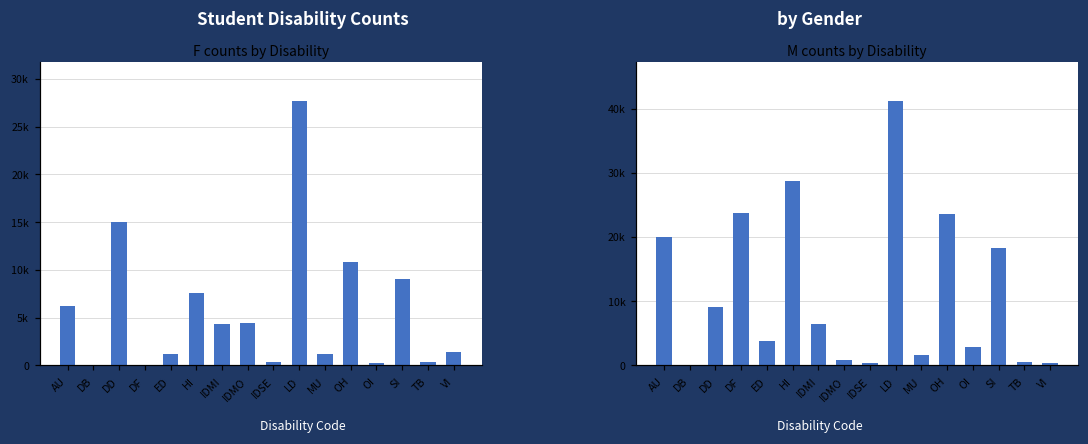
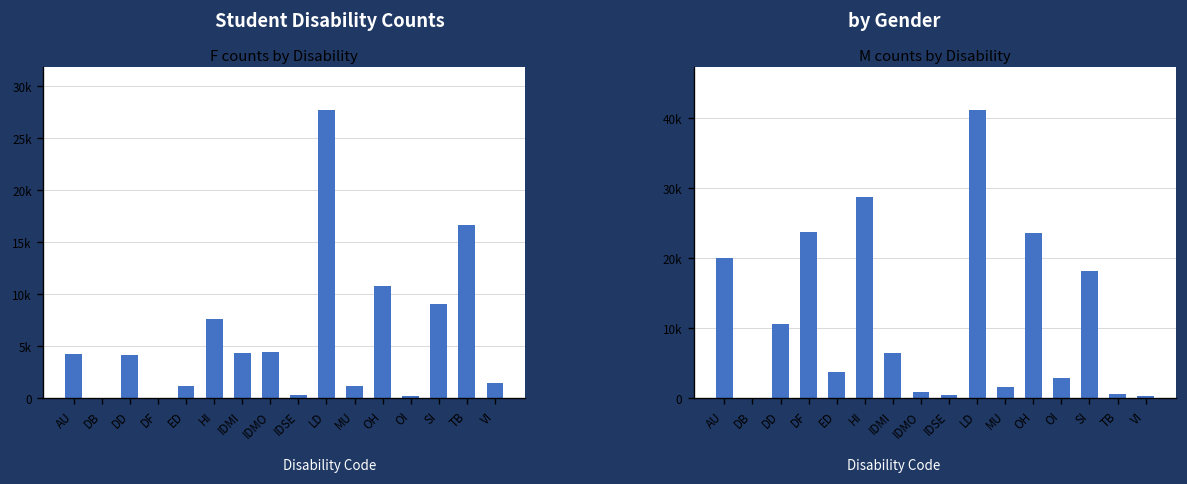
F counts by Disability, AU: 6000 -> 4000
F counts by Disability, DD: 15000 -> 4000
F counts by Disability, TB: 0 -> 17000
M counts by Disability, DD: 9000 -> 11000
